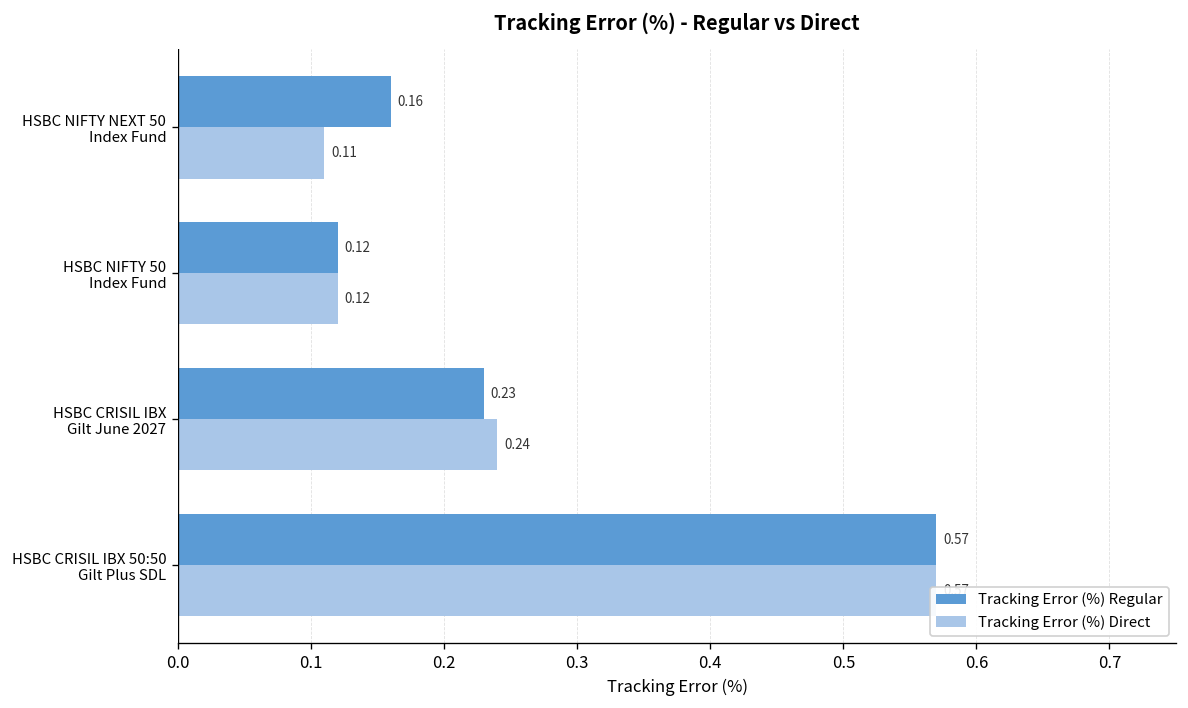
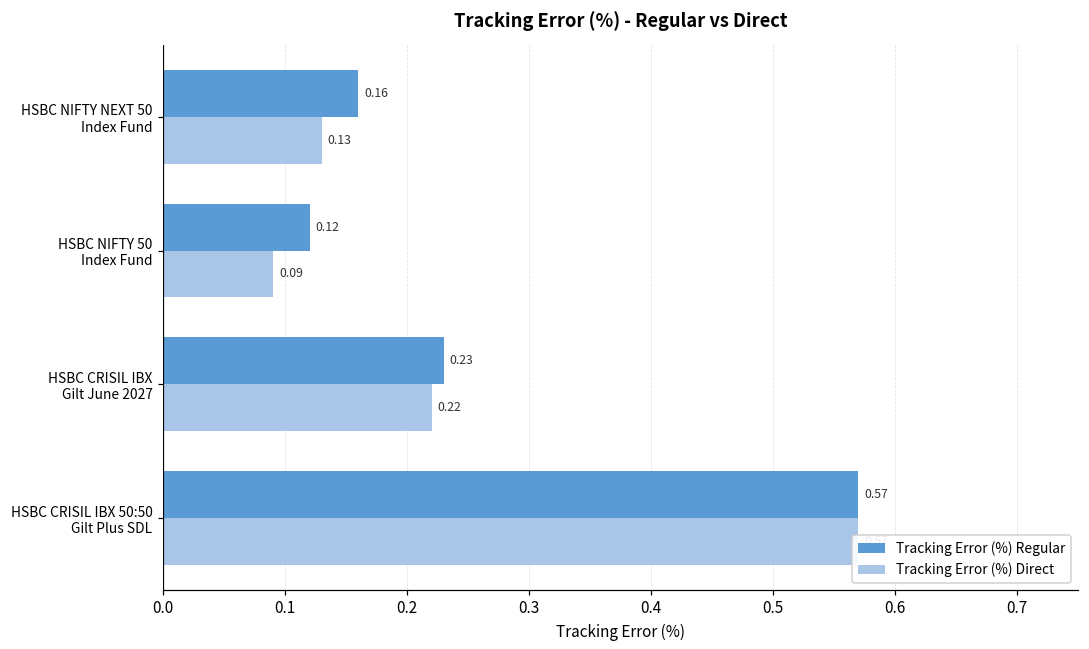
Tracking Error (%) Direct, HSBC NIFTY NEXT 50 Index Fund: 0.11 -> 0.13
Tracking Error (%) Direct, HSBC NIFTY 50 Index Fund: 0.12 -> 0.09
Tracking Error (%) Direct, HSBC CRISIL IBX Gilt June 2027: 0.24 -> 0.22
